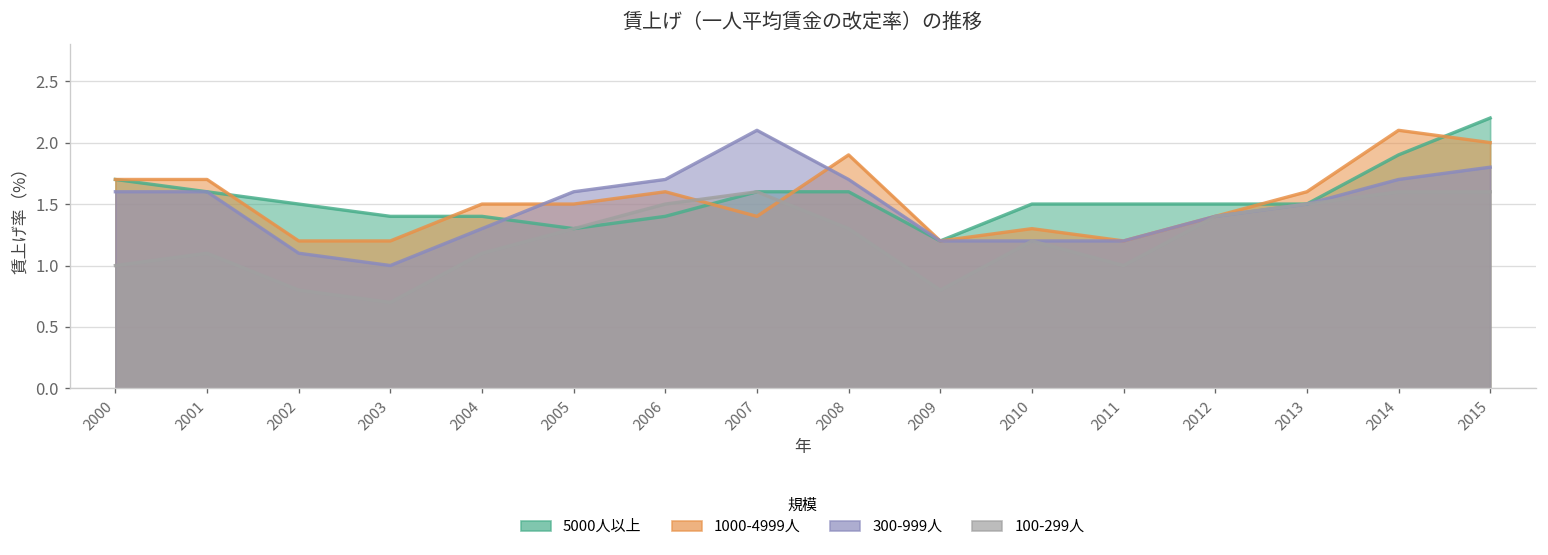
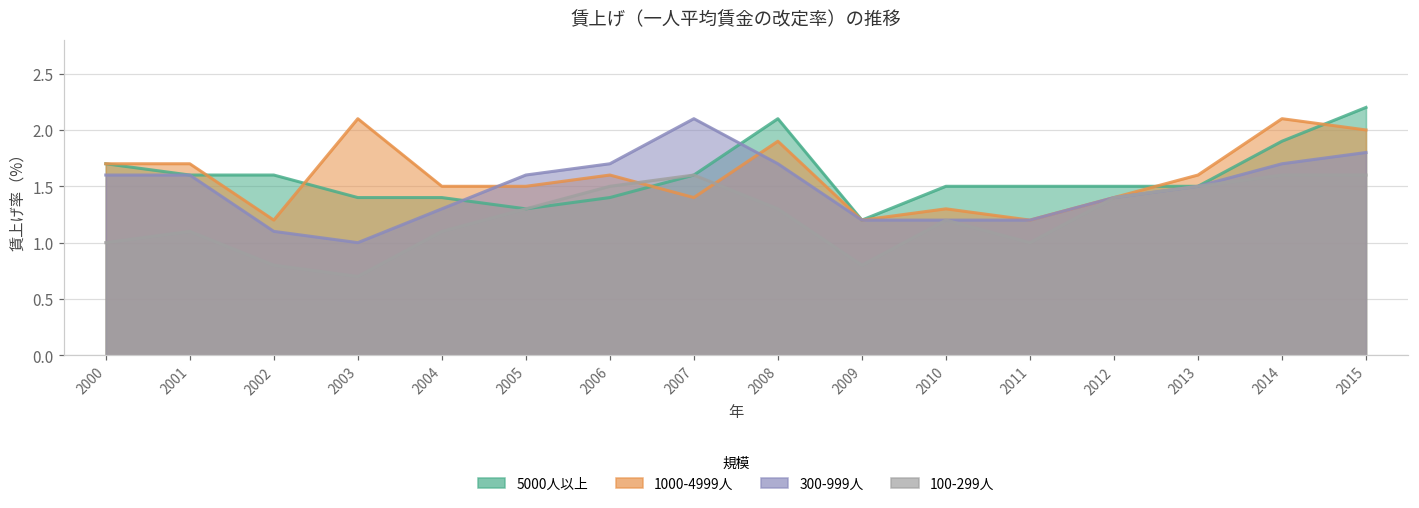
5000人以上, 2002: 1.5 -> 1.6
1000-4999人, 2003: 1.2 -> 2.1
5000人以上, 2008: 1.6 -> 2.1
